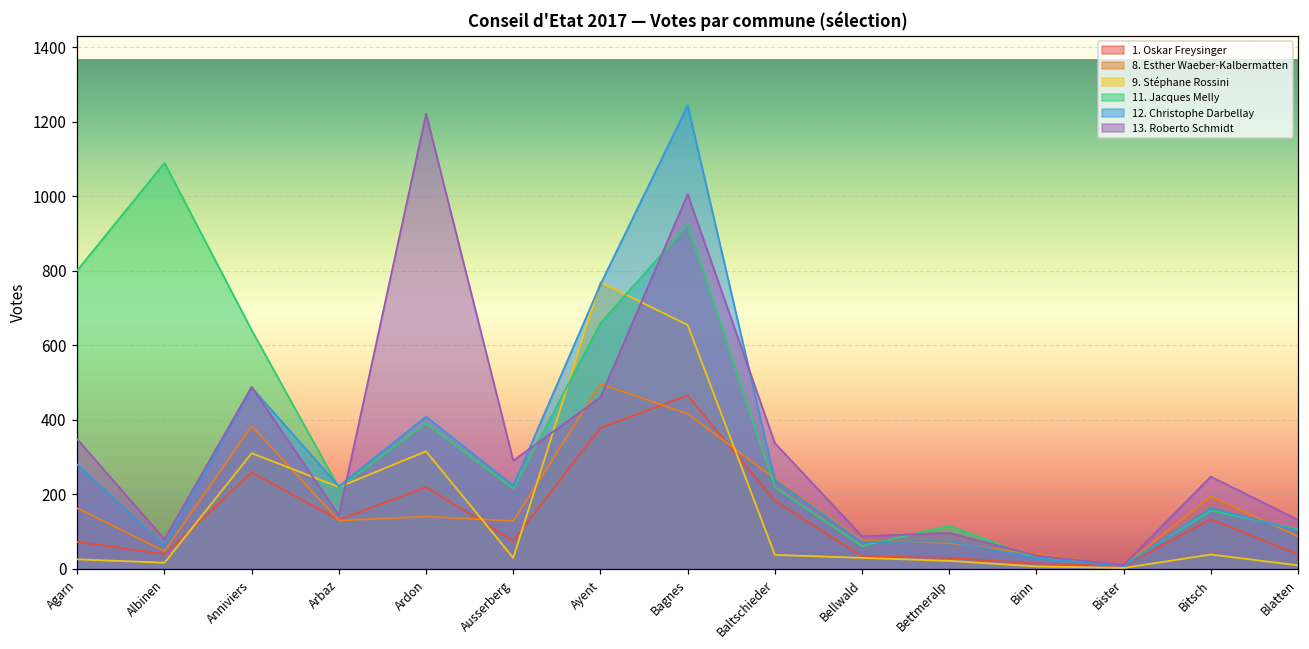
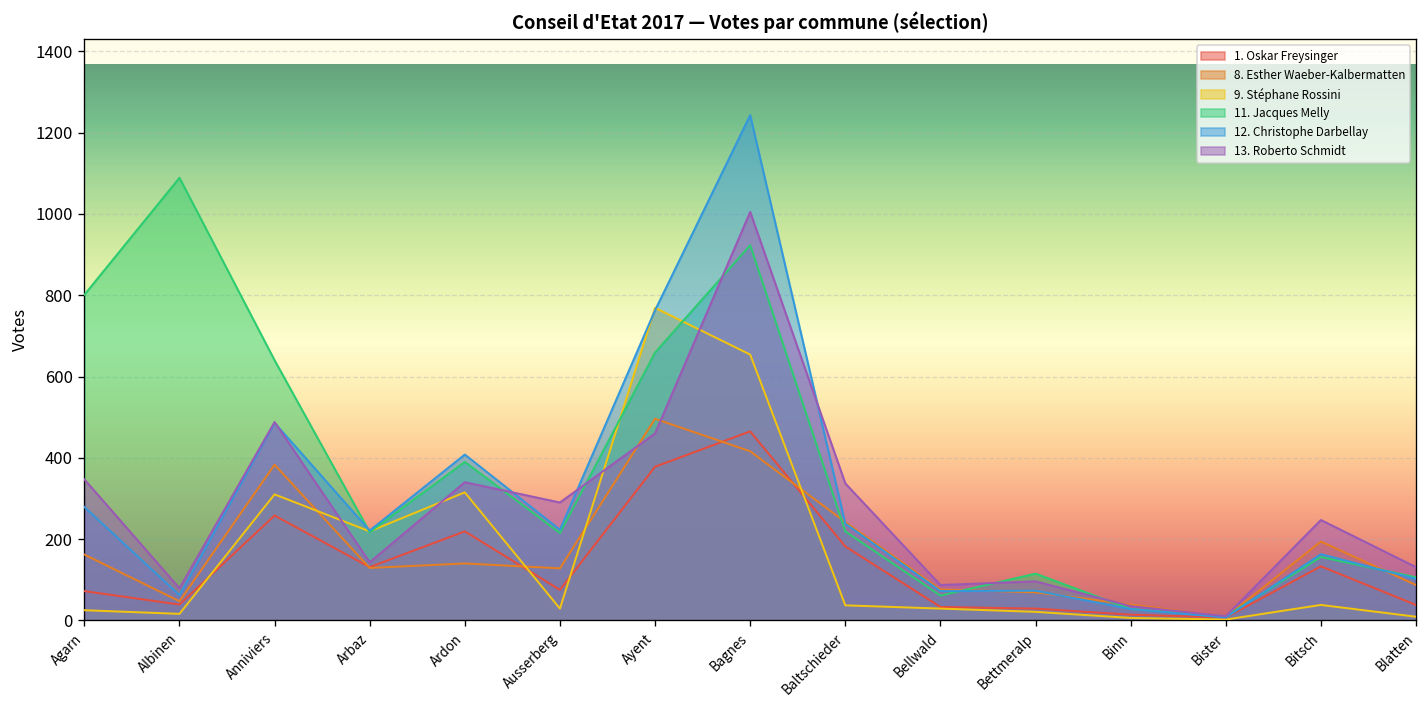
13. Roberto Schmidt, Ardon: 1220 -> 340
